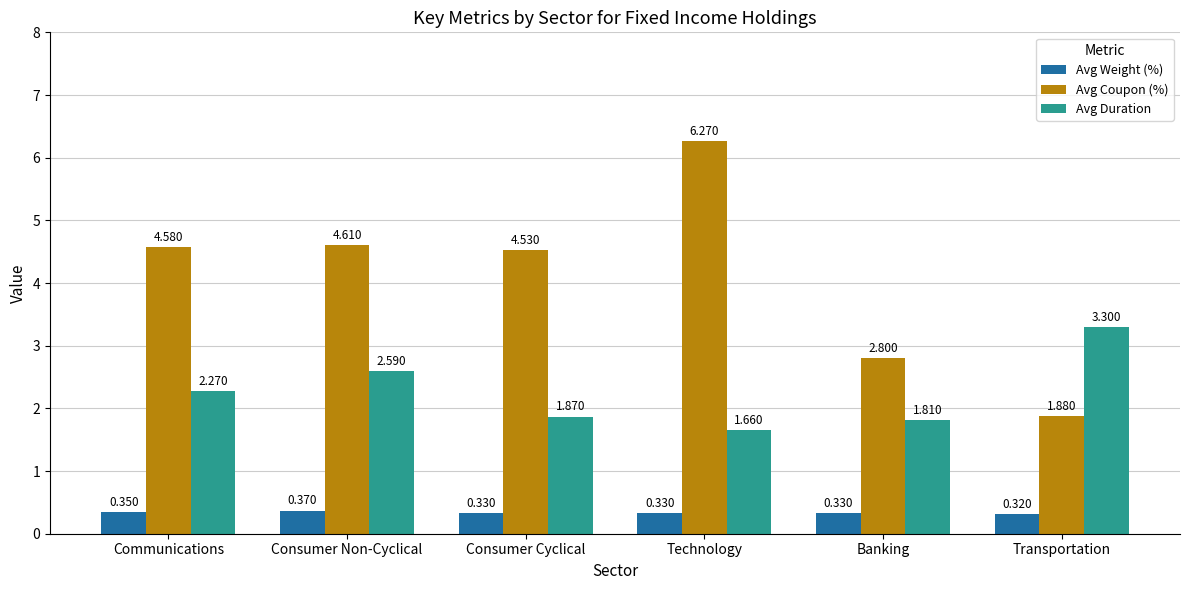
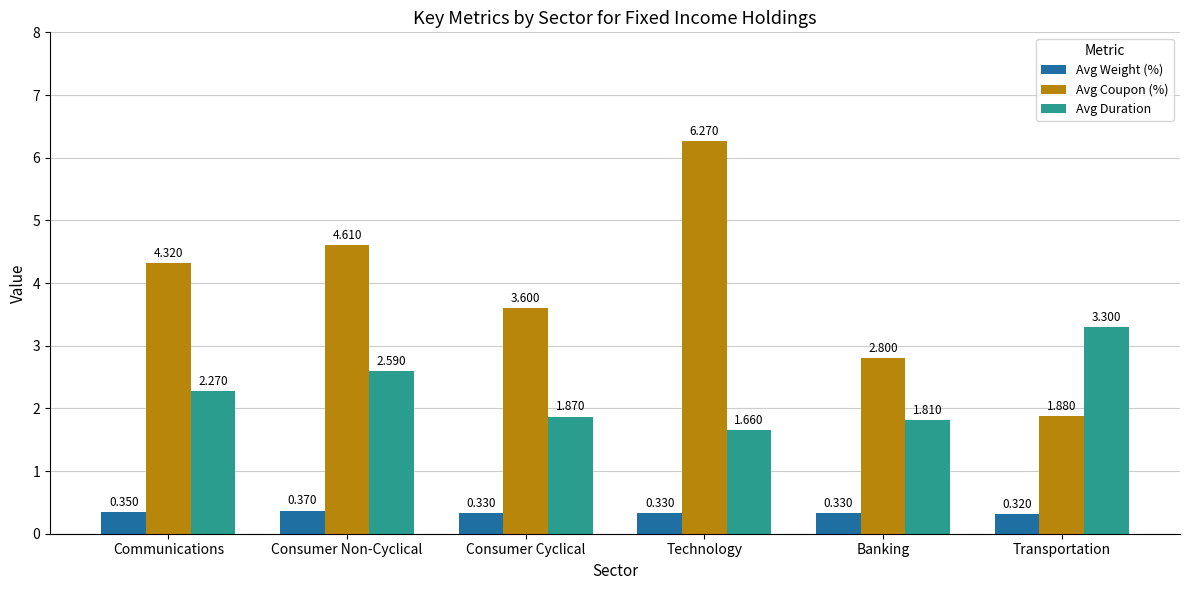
Avg Coupon (%), Communications: 4.580 -> 4.320
Avg Coupon (%), Consumer Cyclical: 4.530 -> 3.600
